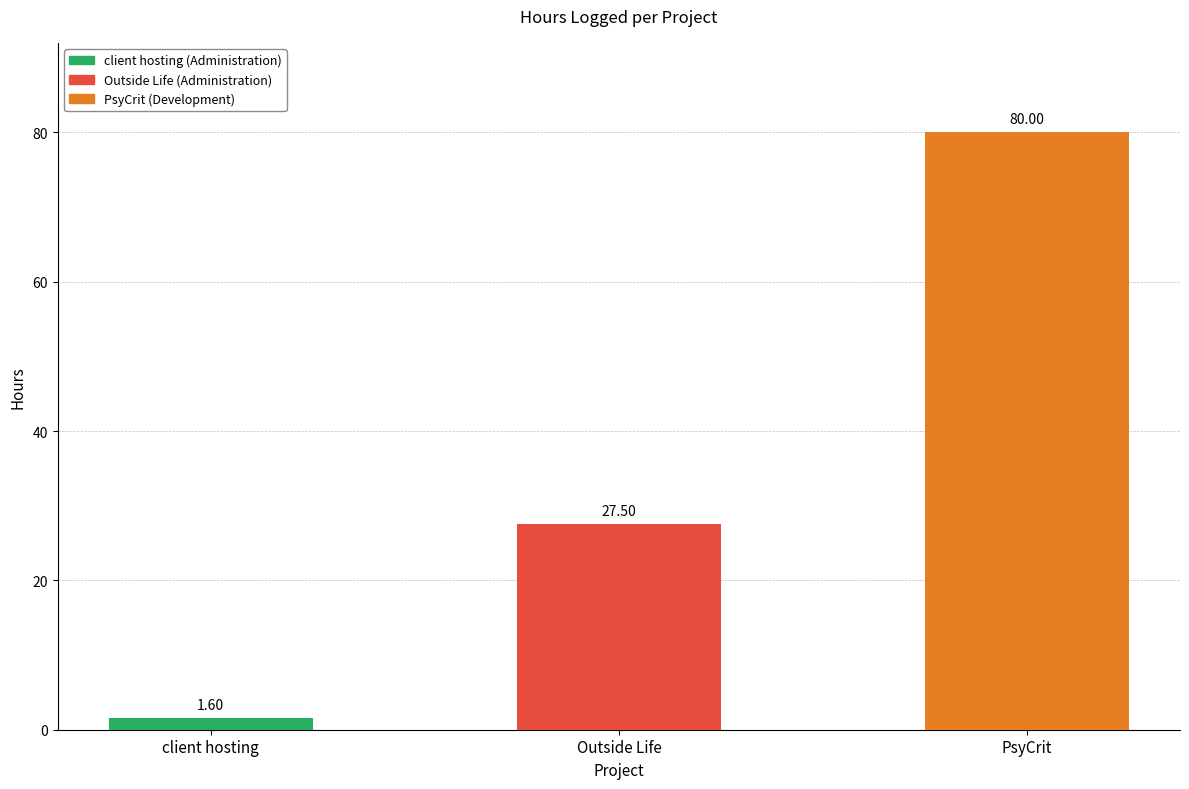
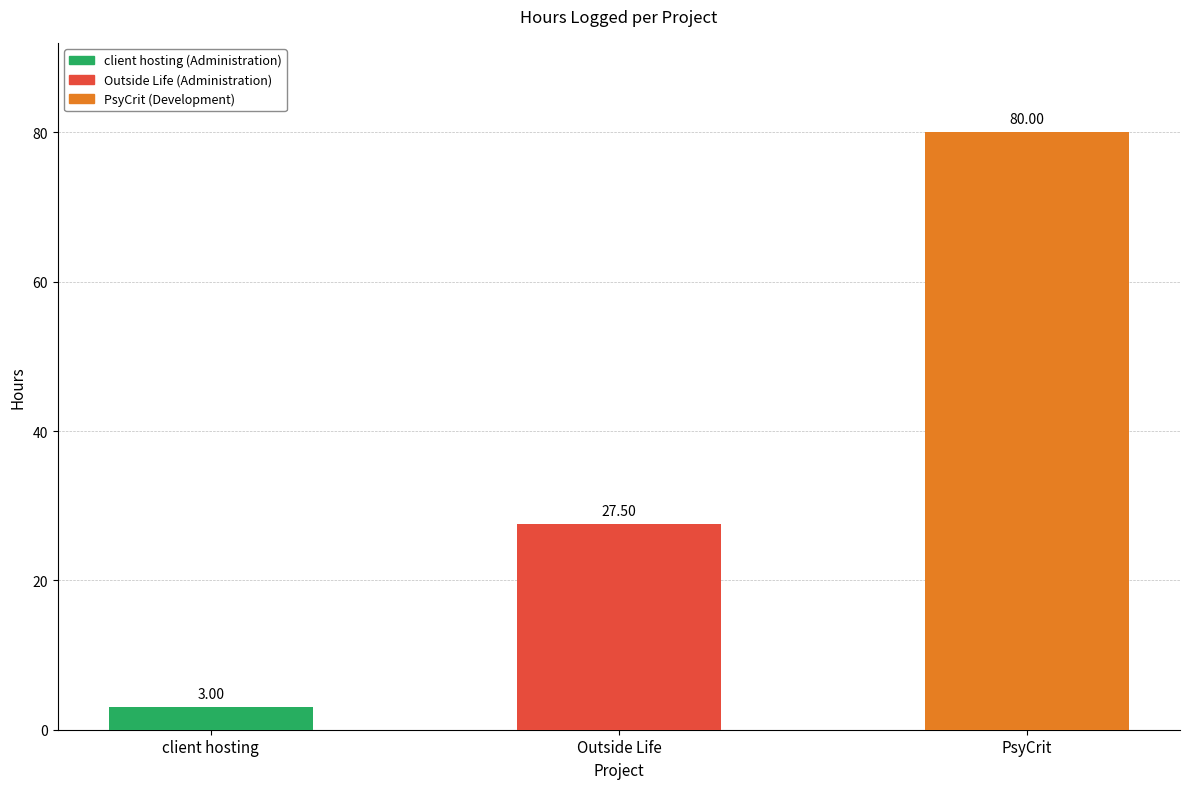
client hosting: 1.60 -> 3.00
